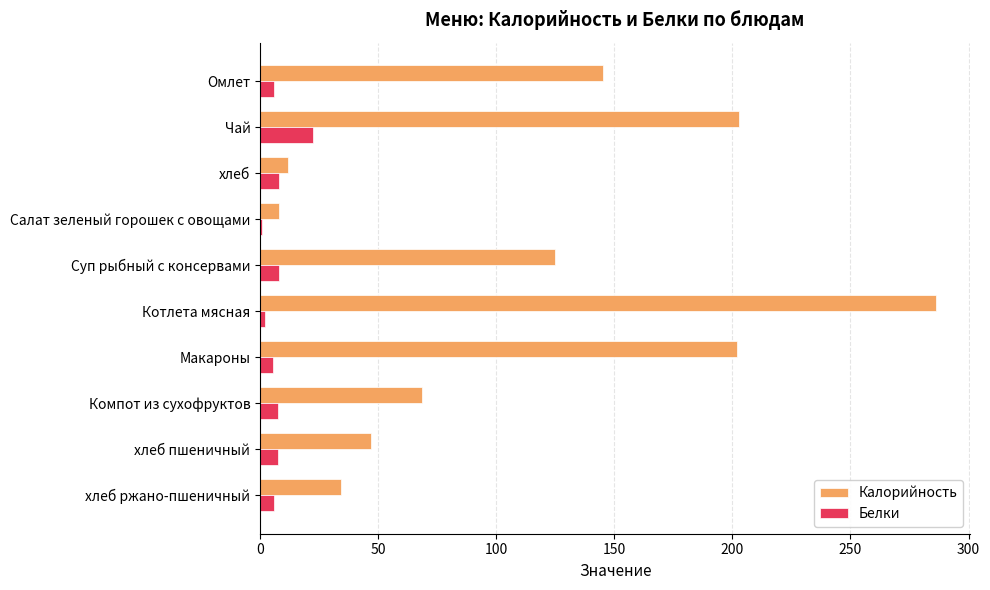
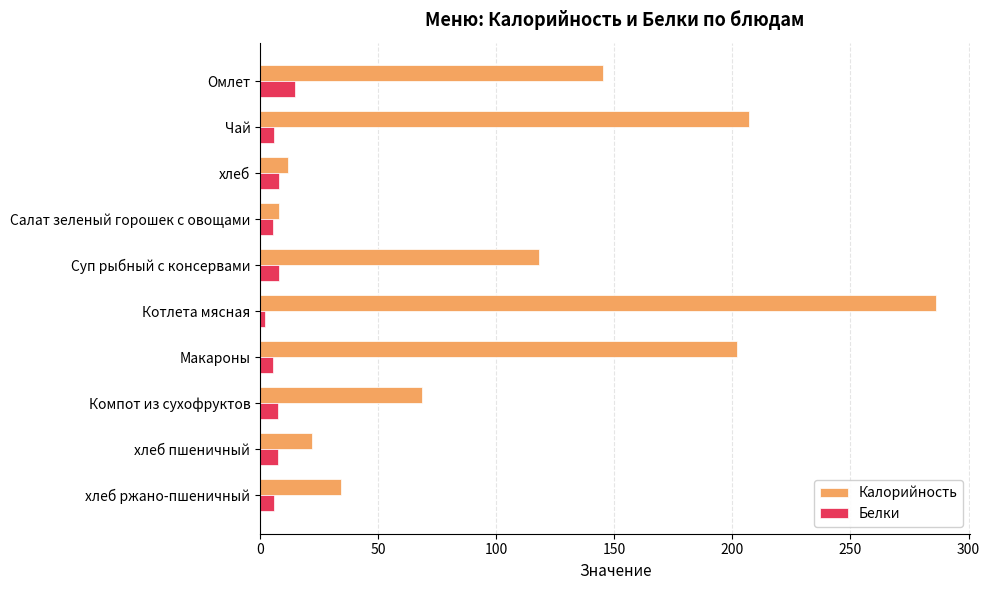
Белки, Омлет: 6 -> 15
Калорийность, Чай: 203 -> 207
Белки, Чай: 23 -> 6
Белки, Салат зеленый горошек с овощами: 1 -> 5
Калорийность, Суп рыбный с консервами: 125 -> 118
Калорийность, хлеб пшеничный: 47 -> 22
